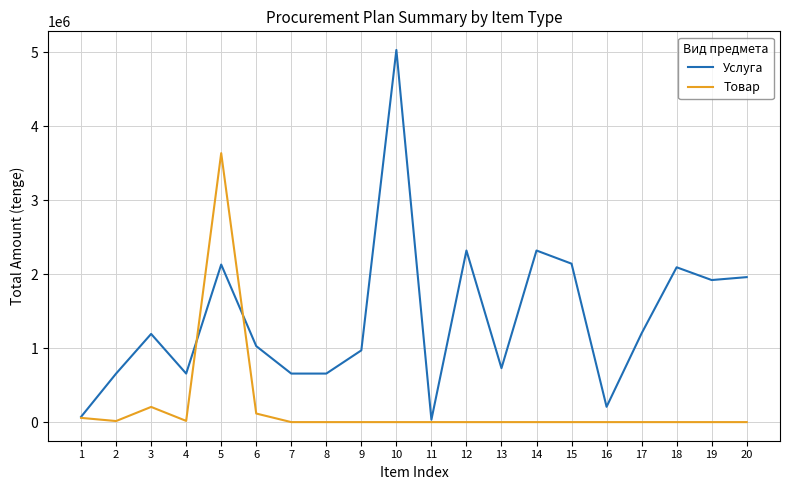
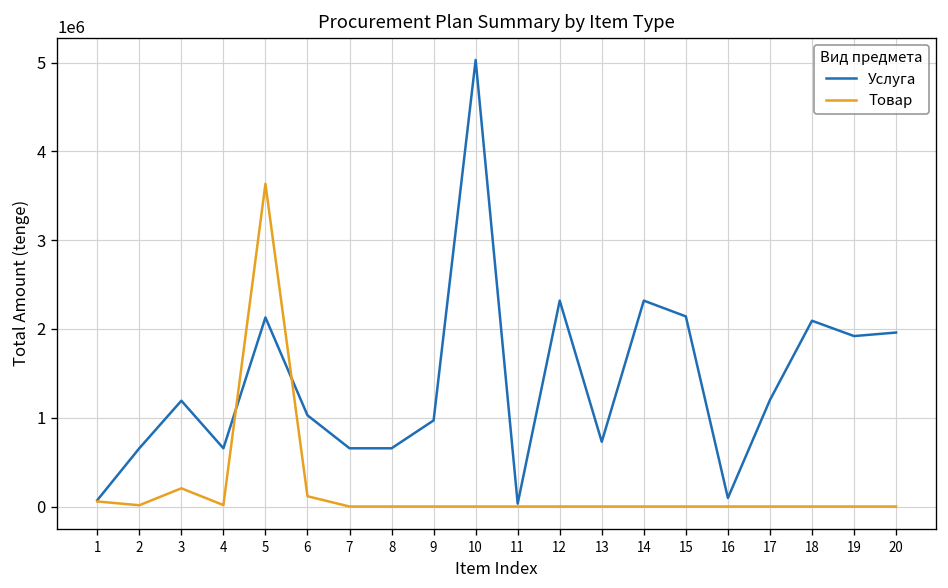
Услуга, 16: 200000 -> 100000
